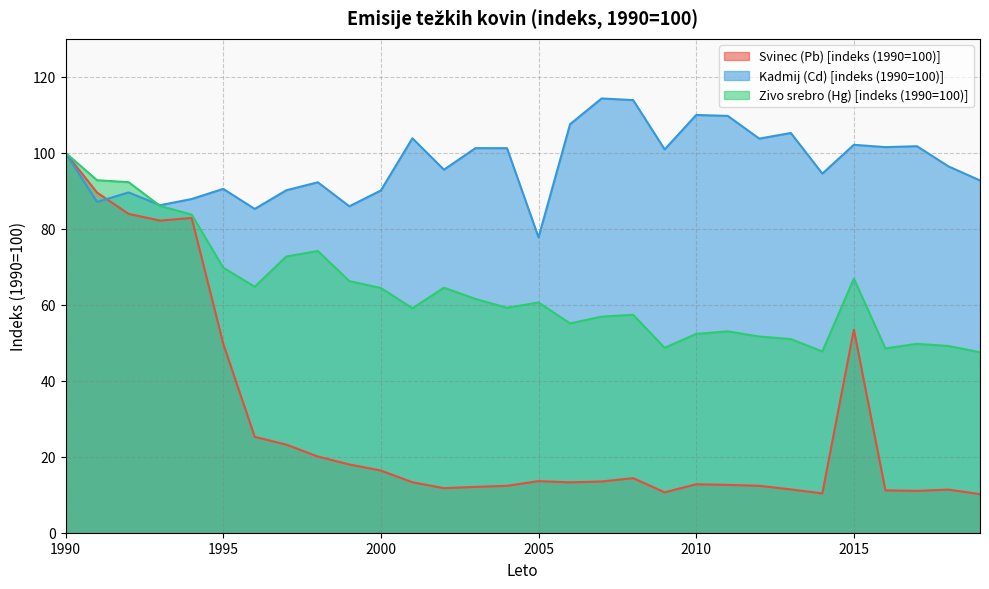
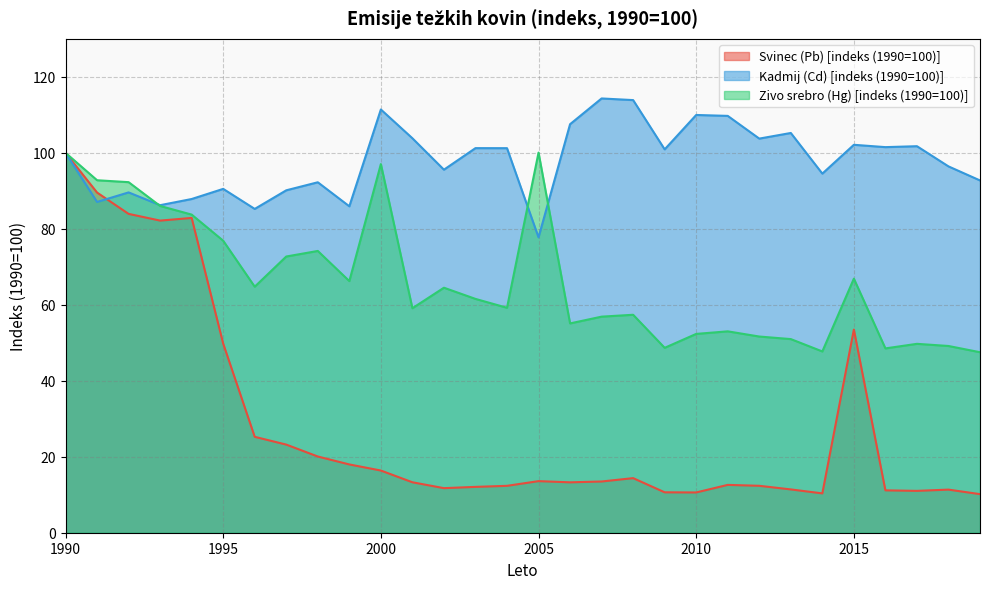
Zivo srebro (Hg) [indeks (1990=100)], 1995: 70 -> 77
Kadmij (Cd) [indeks (1990=100)], 2000: 90 -> 111
Zivo srebro (Hg) [indeks (1990=100)], 2000: 64 -> 97
Zivo srebro (Hg) [indeks (1990=100)], 2005: 61 -> 100
Svinec (Pb) [indeks (1990=100)], 2010: 13 -> 11
